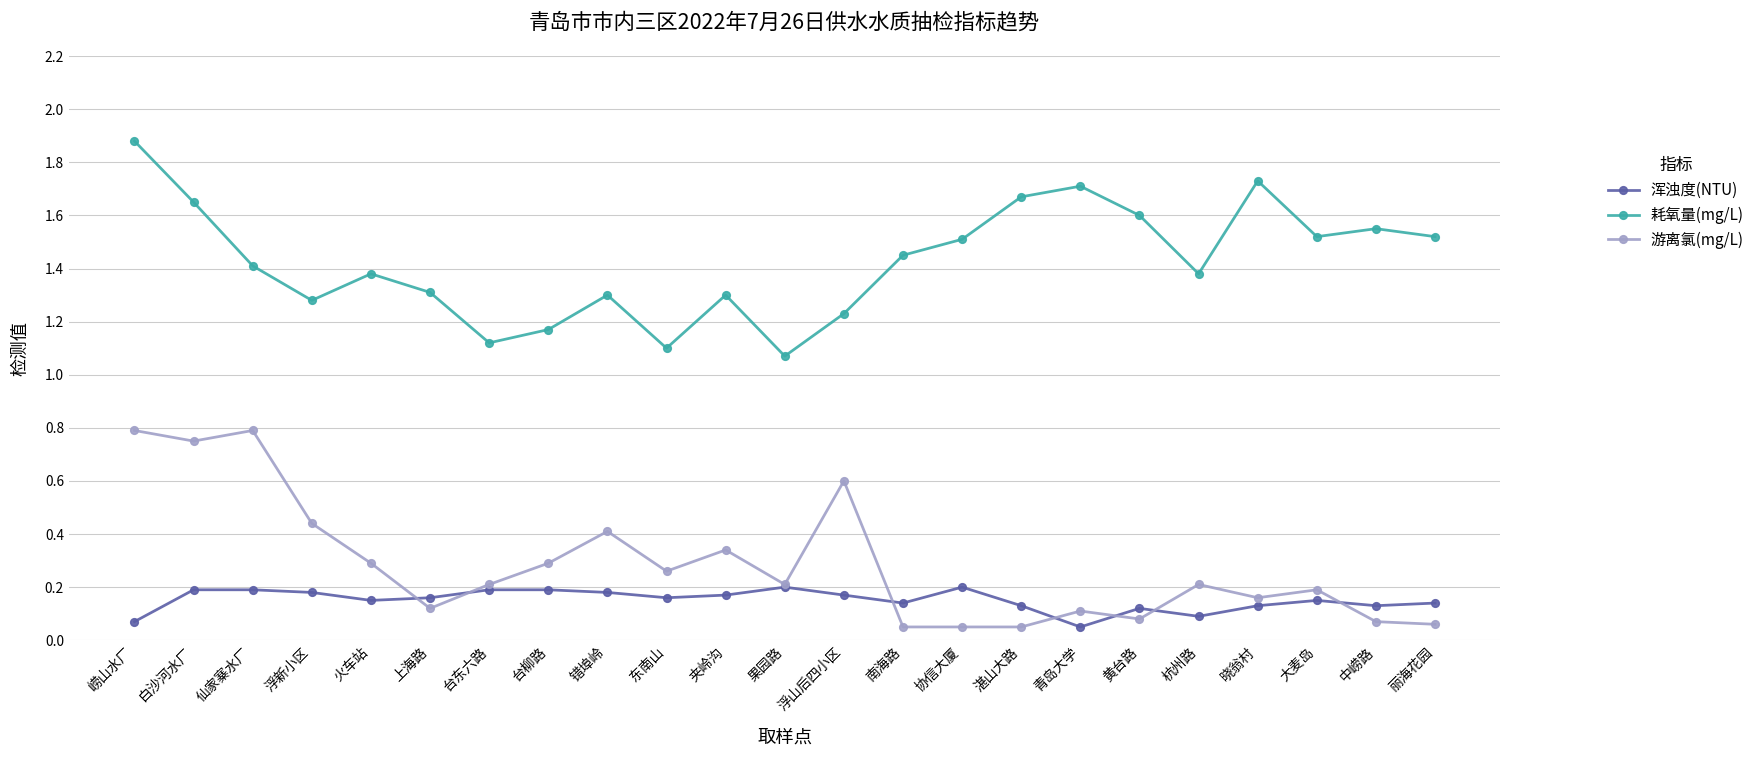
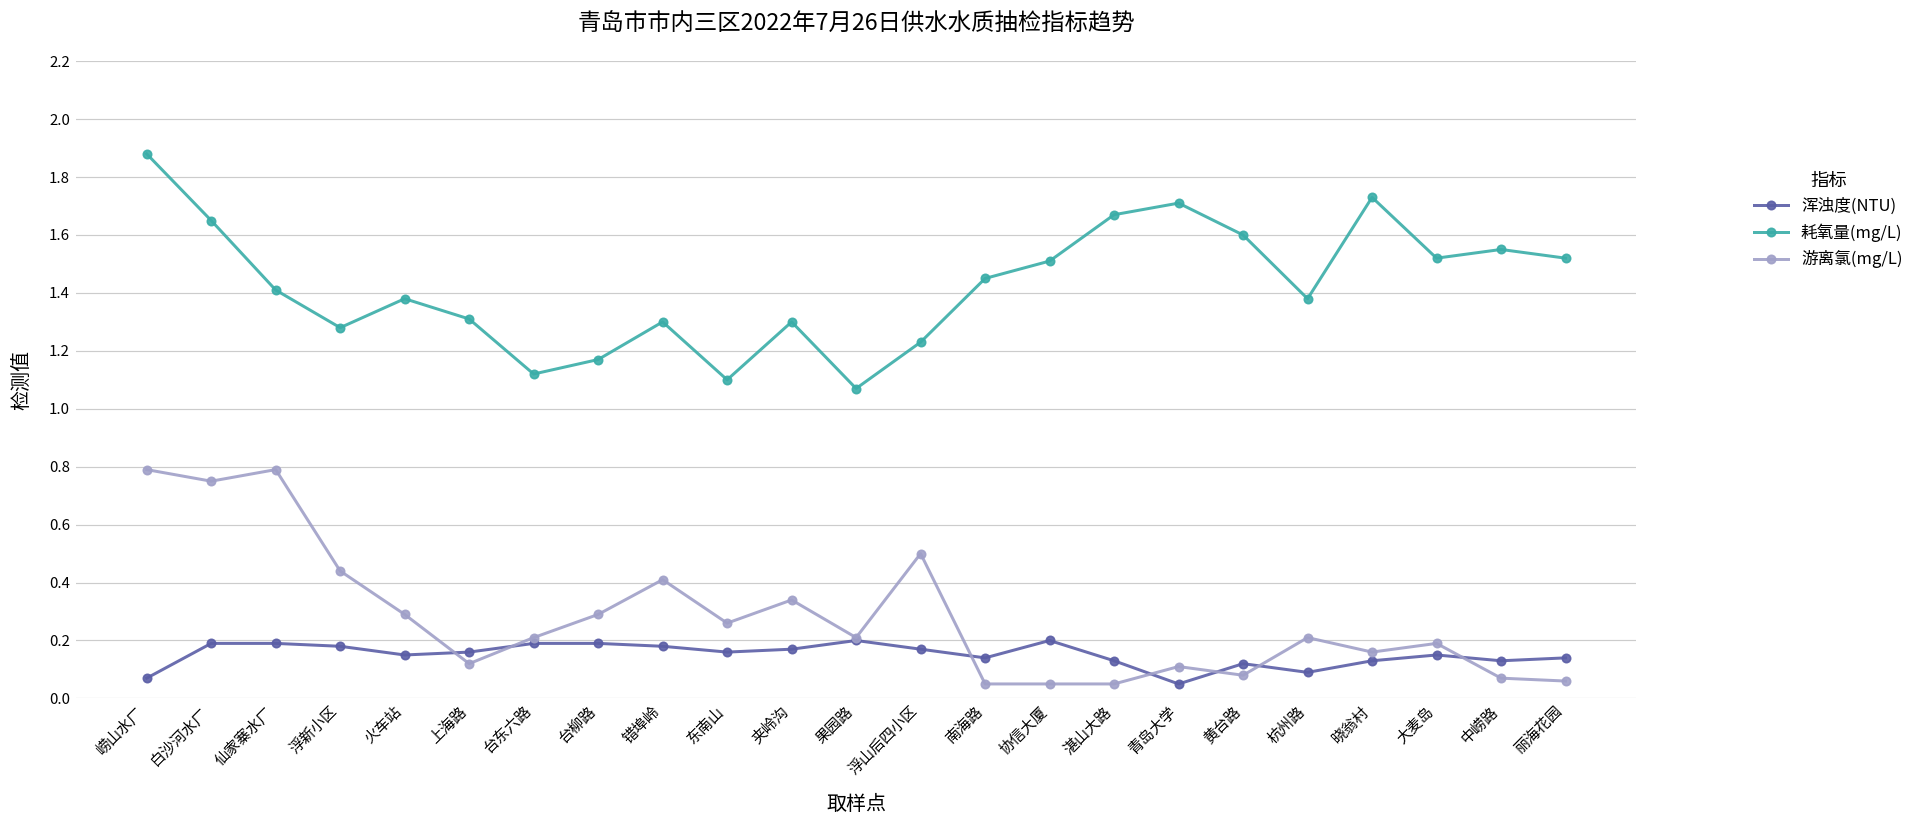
游离氯(mg/L), 浮山后四小区: 0.6 -> 0.5
